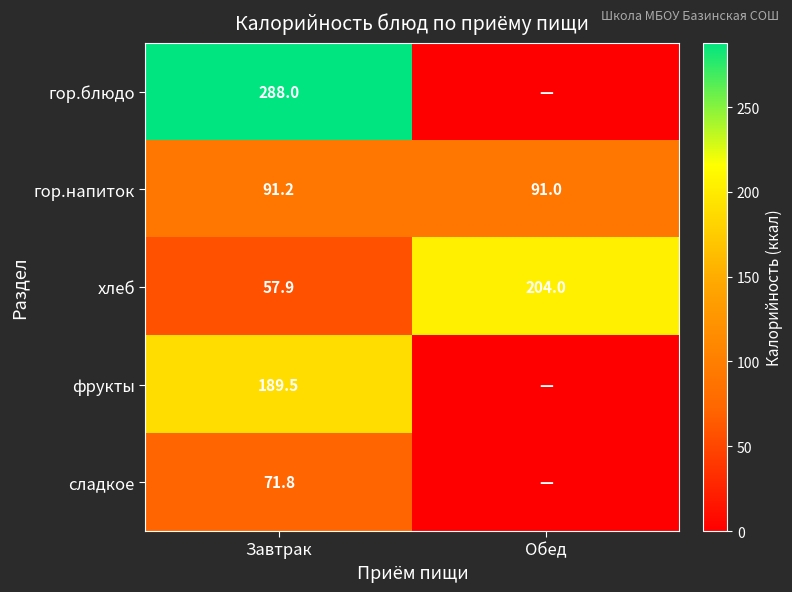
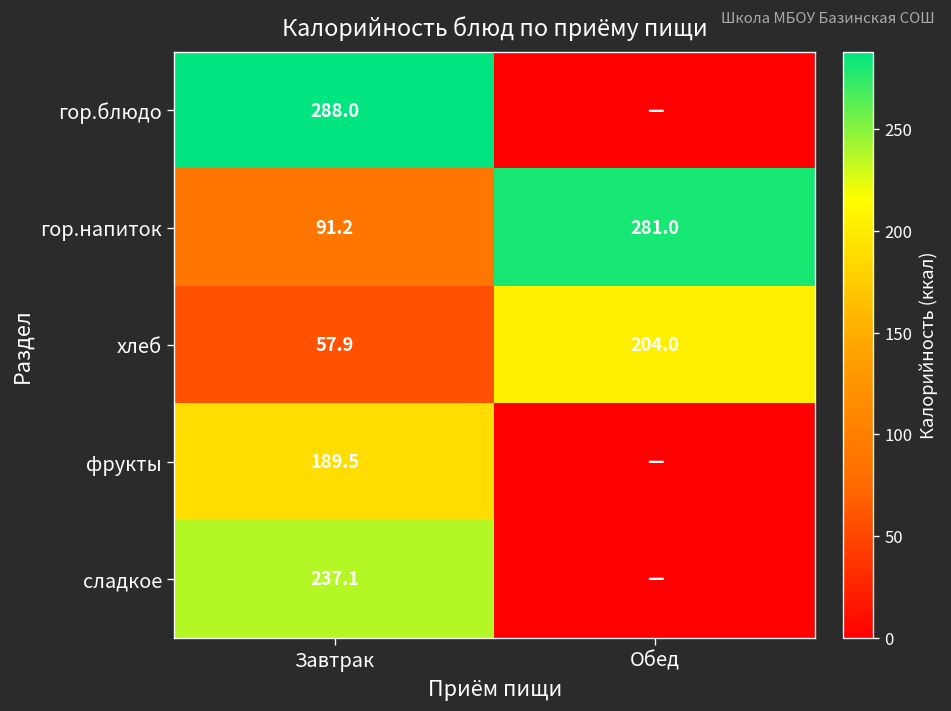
гор.напиток, Обед: 91.0 -> 281.0
сладкое, Завтрак: 71.8 -> 237.1
